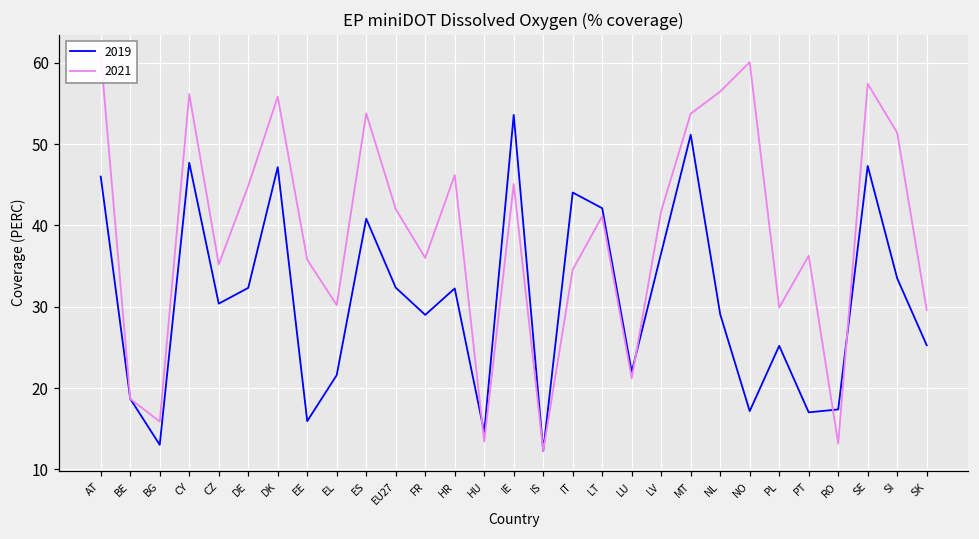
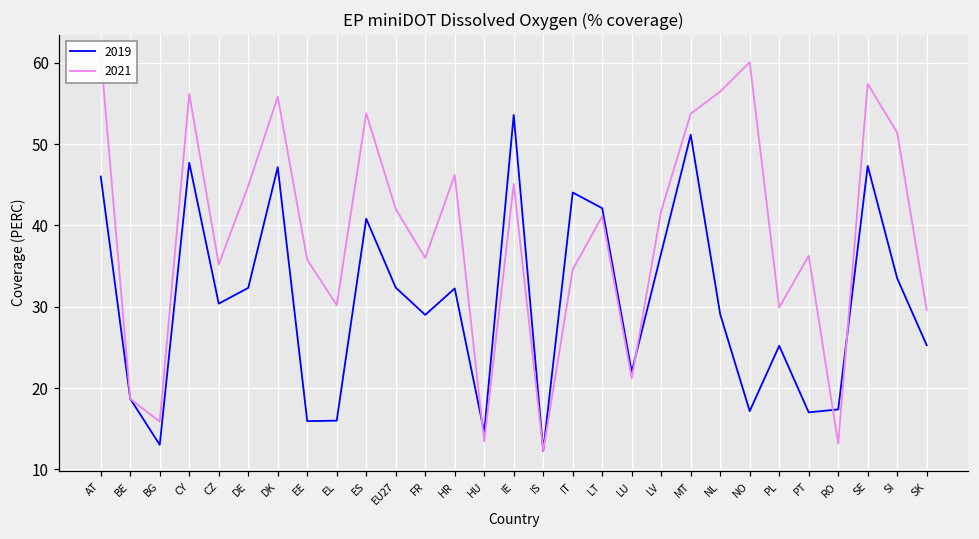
2019, EL: 22 -> 16
